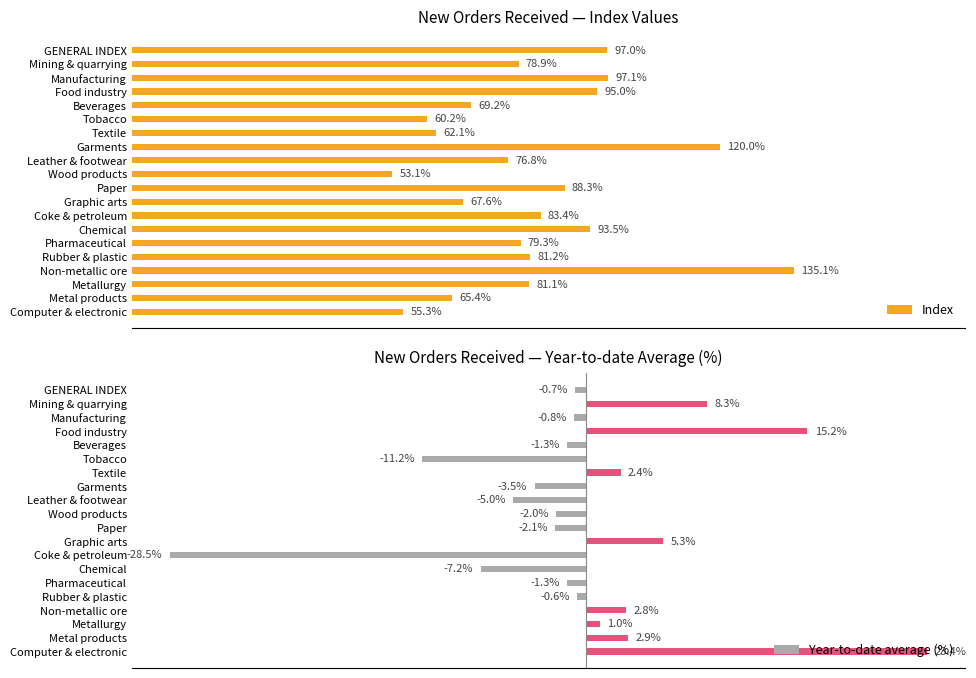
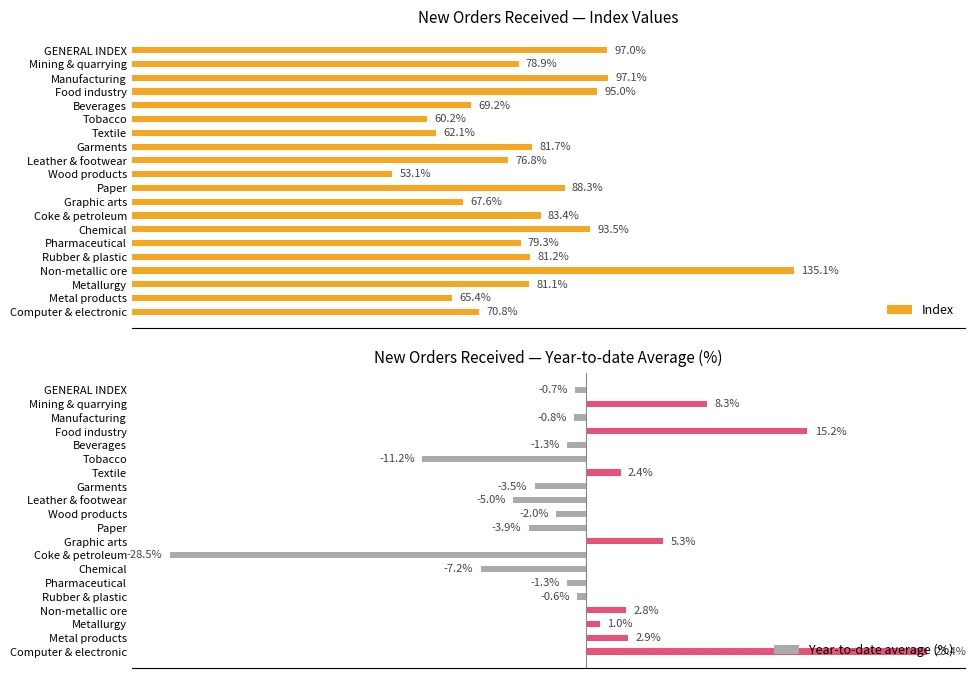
New Orders Received — Index Values, Garments: 120.0% -> 81.7%
New Orders Received — Index Values, Computer & electronic: 55.3% -> 70.8%
New Orders Received — Year-to-date Average (%), Paper: -2.1% -> -3.9%
